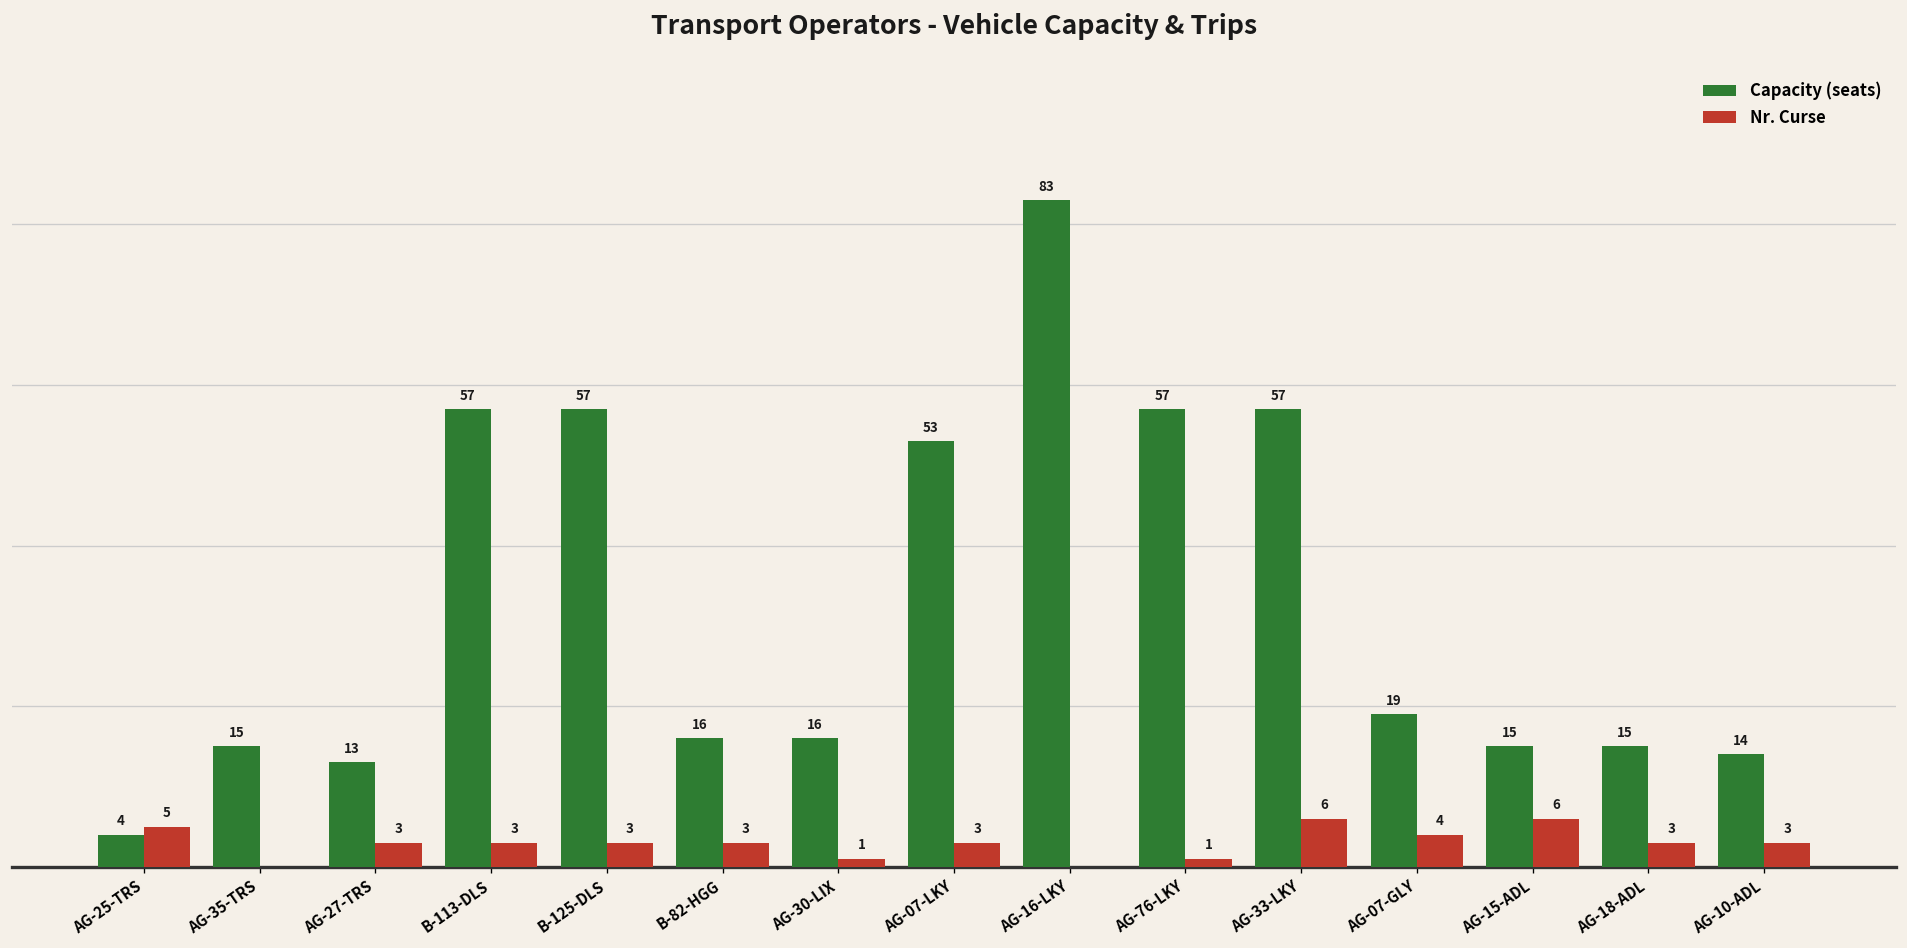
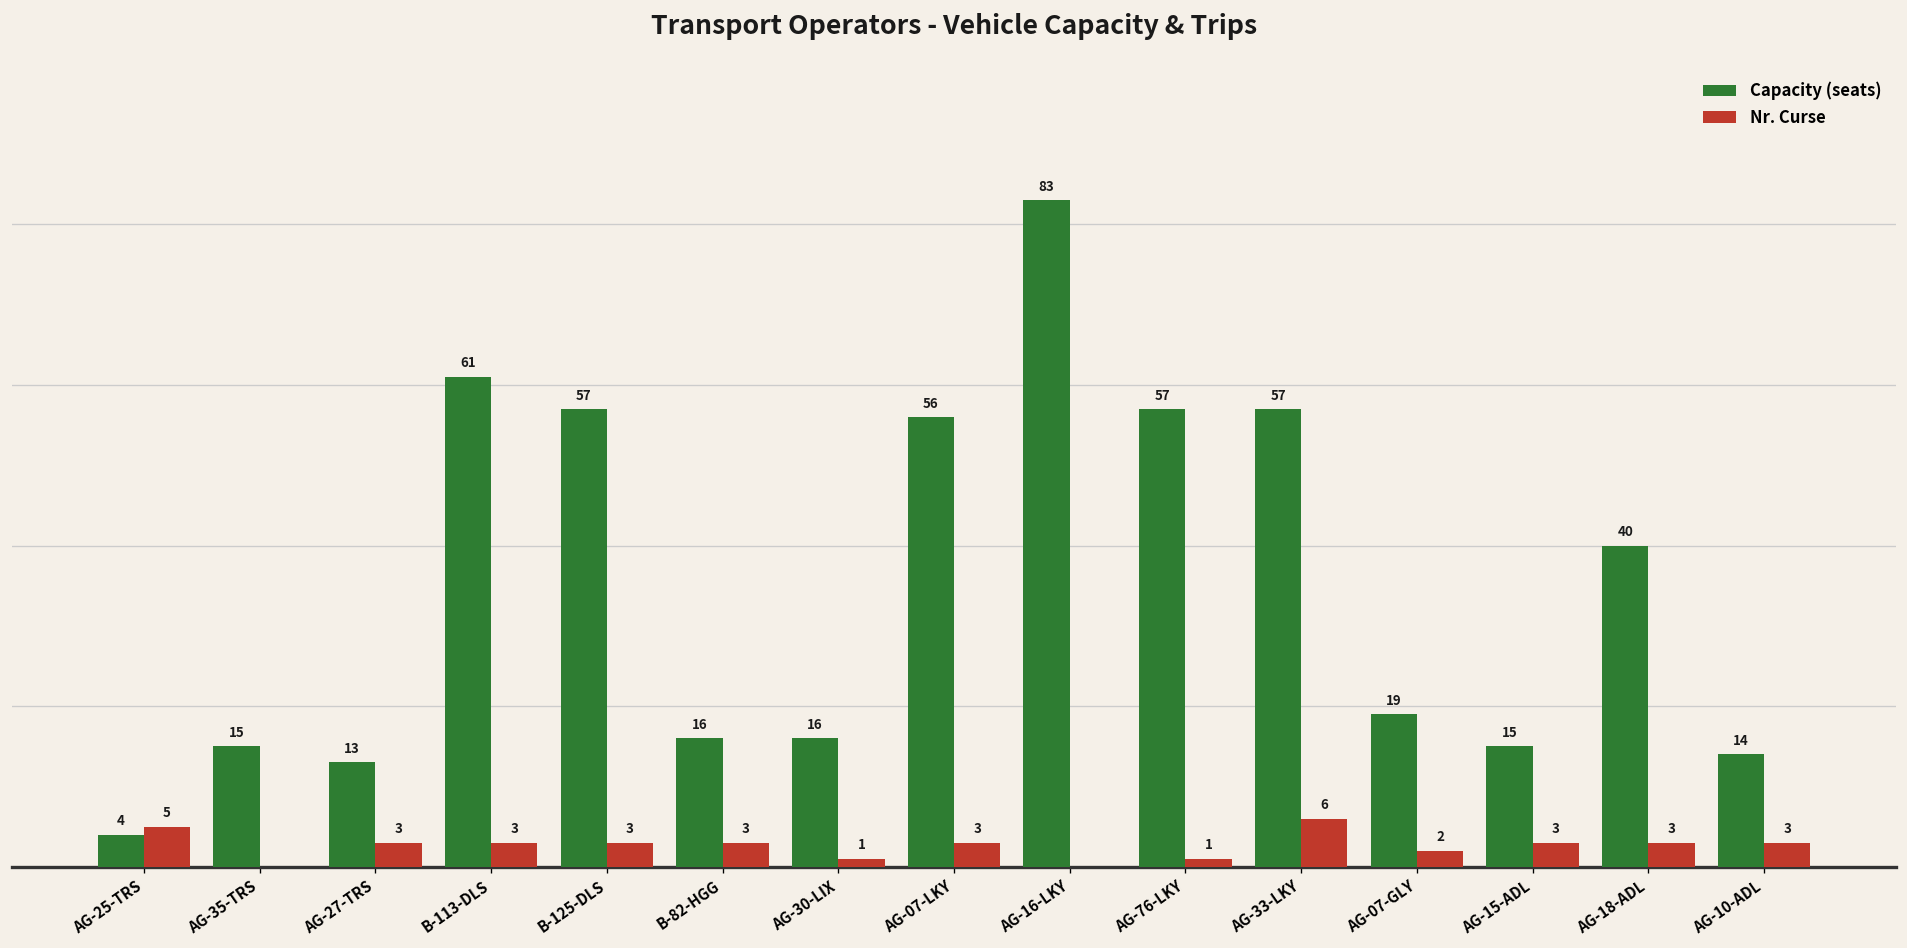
Capacity (seats), B-113-DLS: 57 -> 61
Capacity (seats), AG-07-LKY: 53 -> 56
Nr. Curse, AG-07-GLY: 4 -> 2
Nr. Curse, AG-15-ADL: 6 -> 3
Capacity (seats), AG-18-ADL: 15 -> 40
